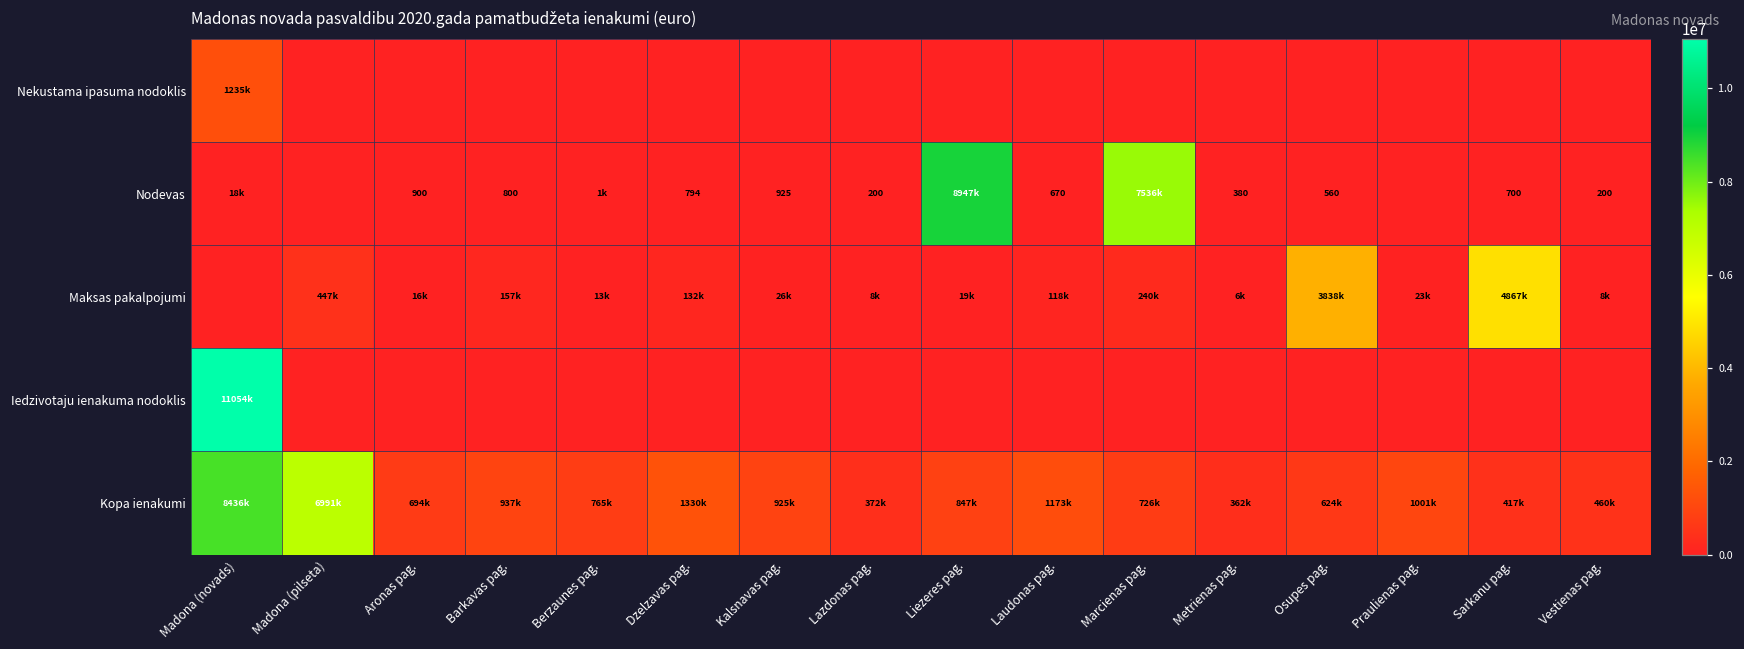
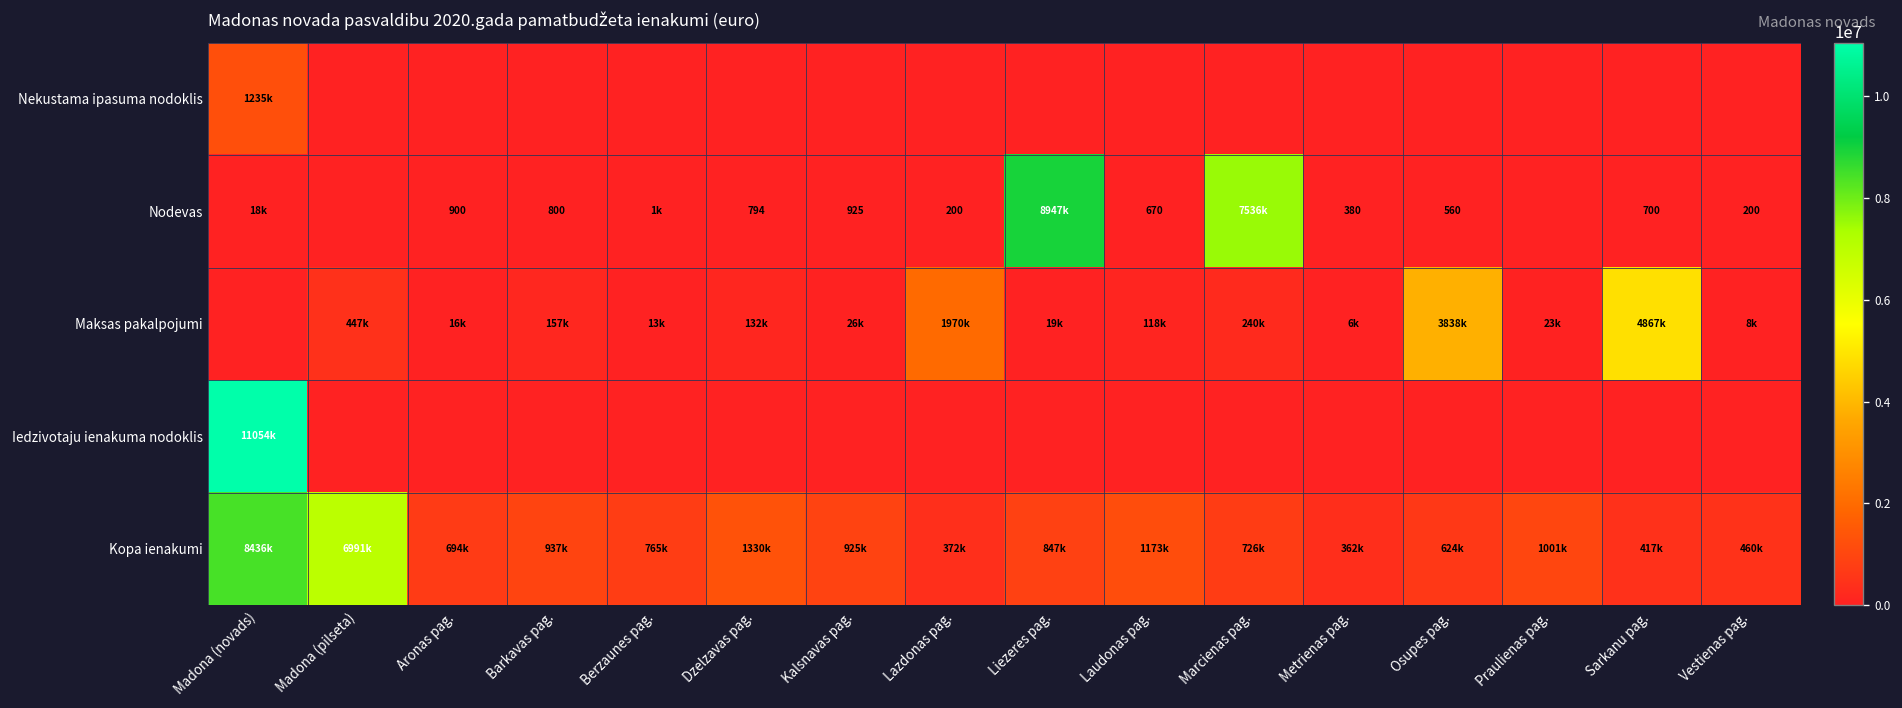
Maksas pakalpojumi, Lazdonas pag.: 8k -> 1970k
